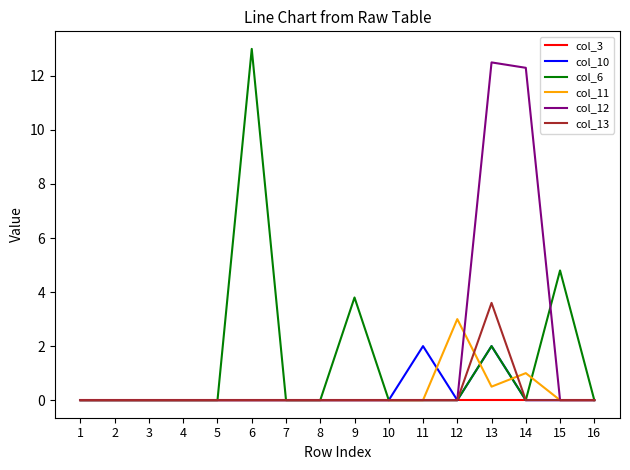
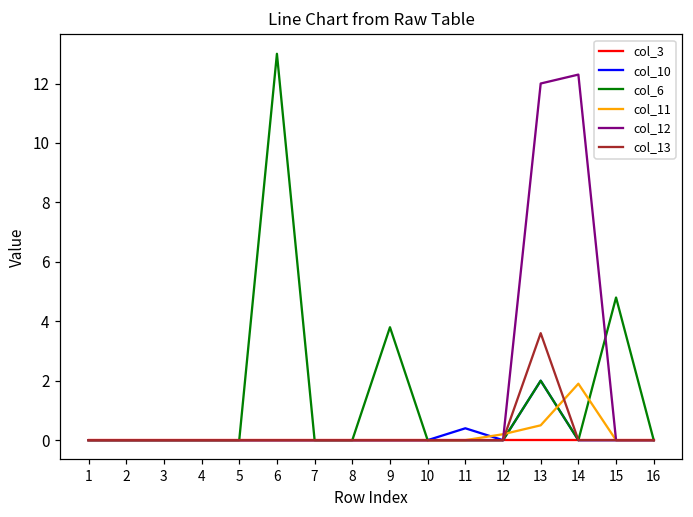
col_10, 11: 2.0 -> 0.4
col_11, 12: 3.0 -> 0.2
col_12, 13: 12.5 -> 12.0
col_11, 14: 1.0 -> 1.9
